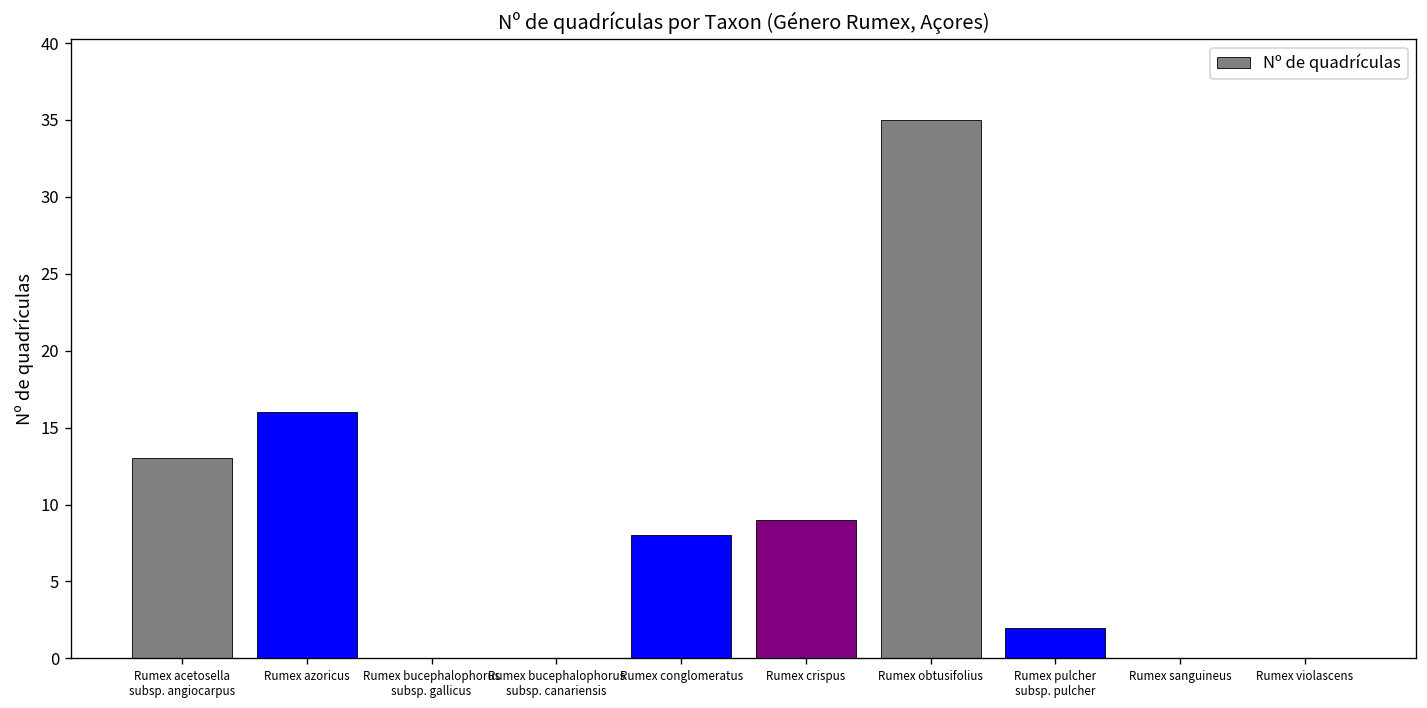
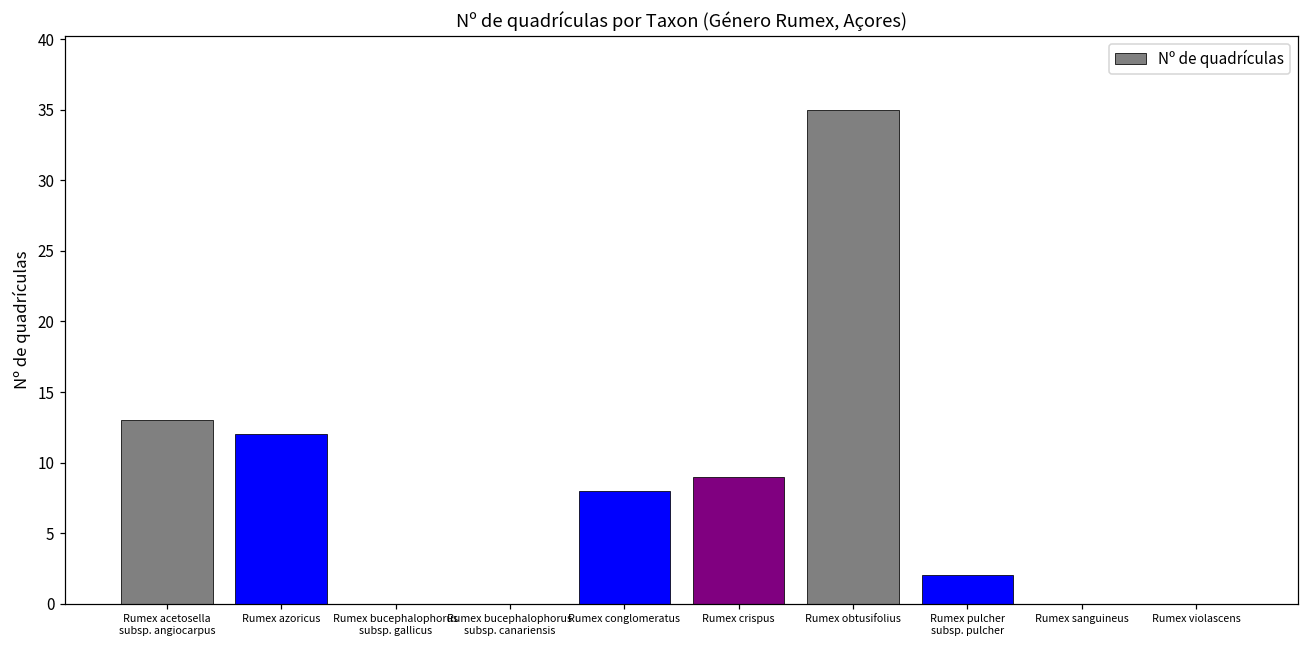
Rumex azoricus: 16 -> 12
